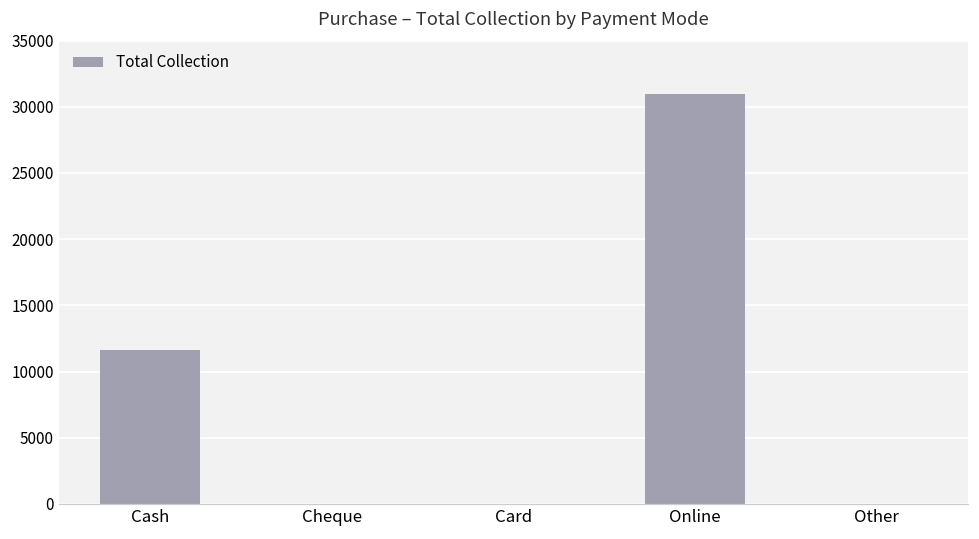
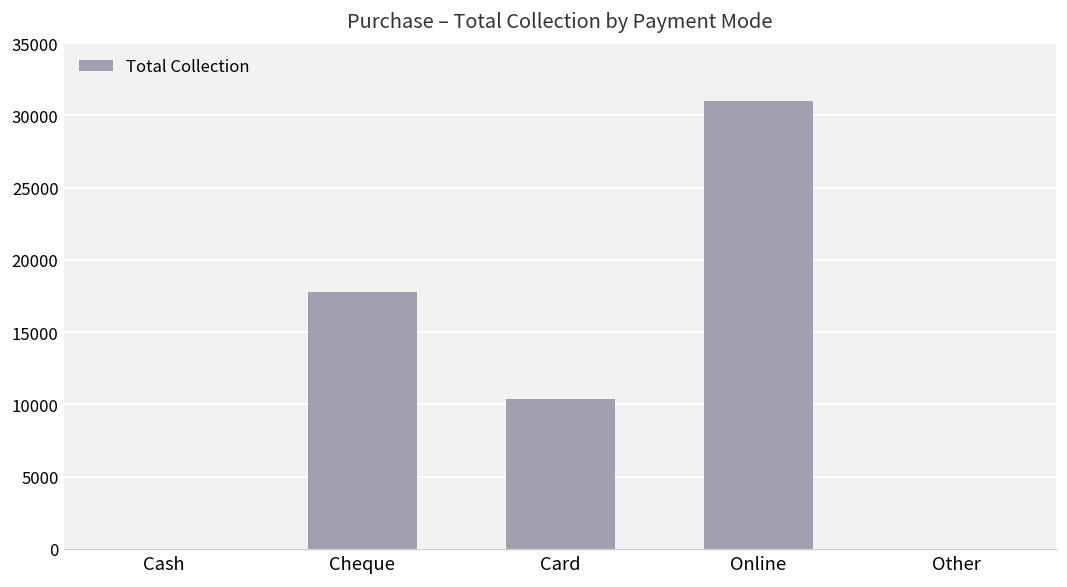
Cash: 11700 -> 0
Cheque: 0 -> 17800
Card: 0 -> 10300
